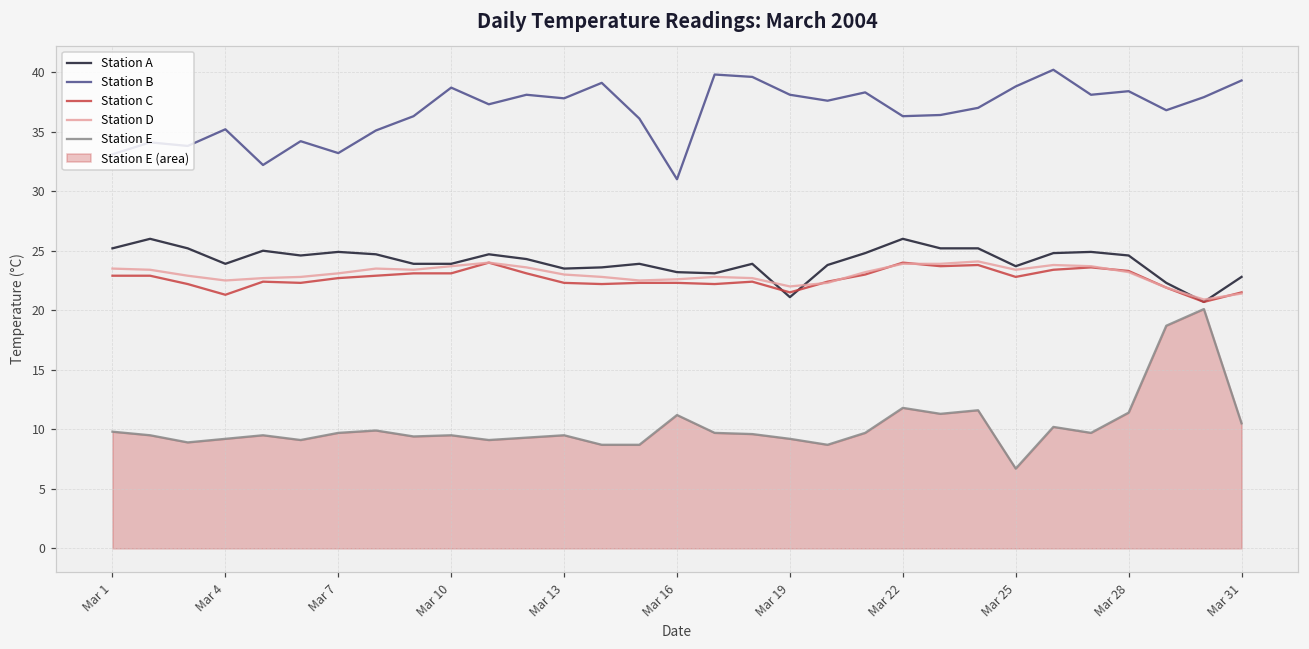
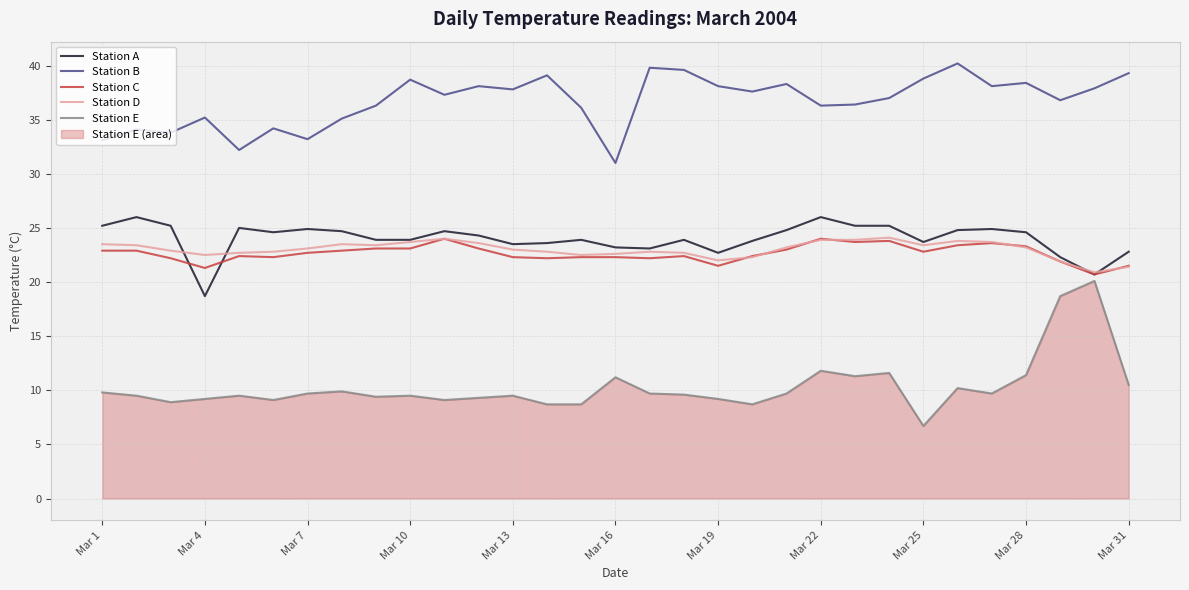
Station A, Mar 4: 23.9 -> 18.7
Station A, Mar 19: 21.1 -> 22.7
